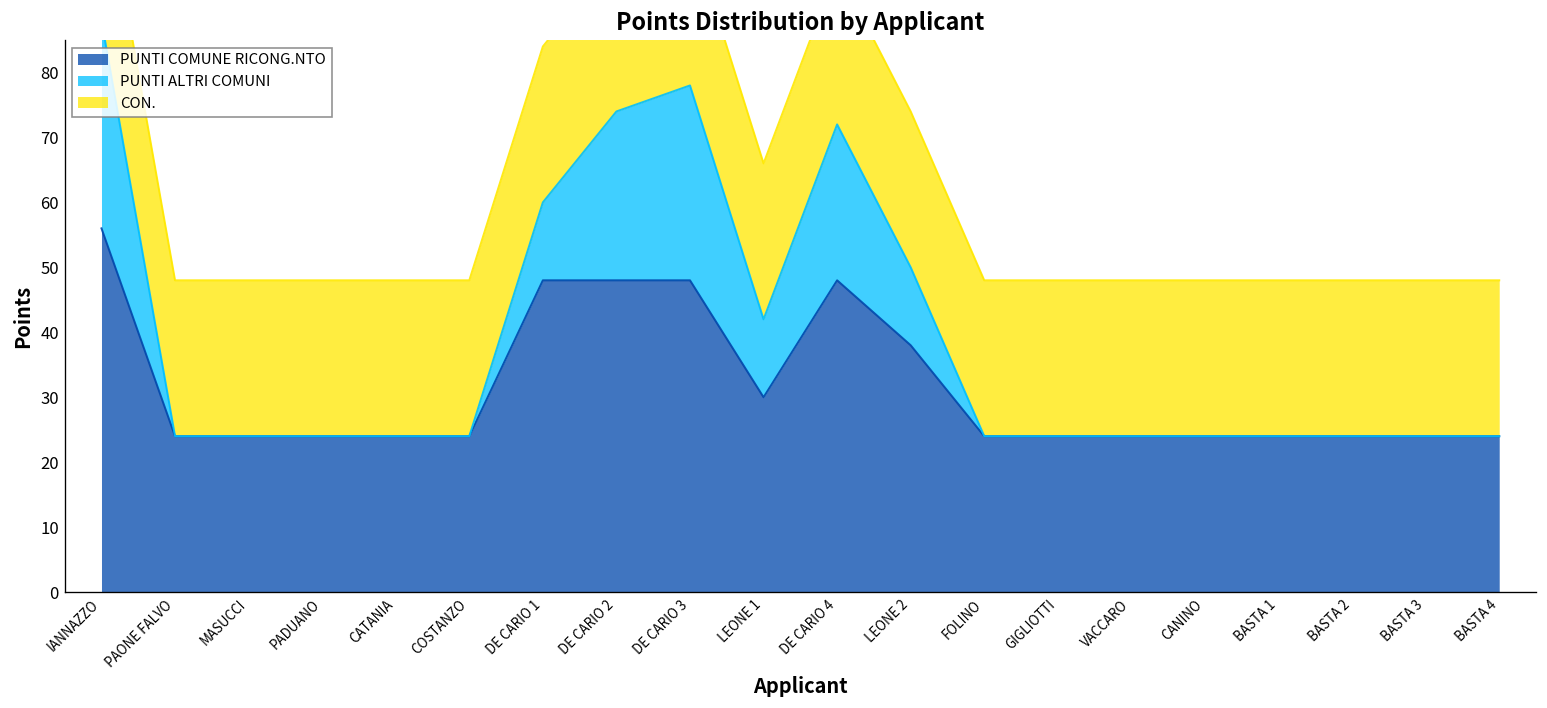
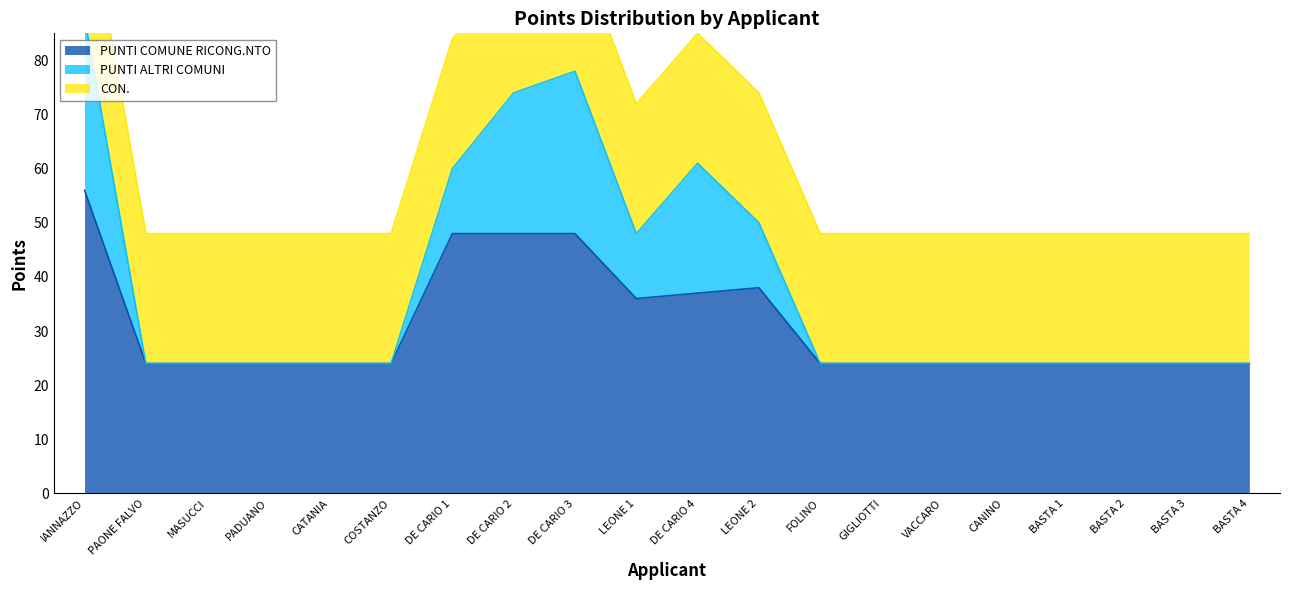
PUNTI COMUNE RICONG.NTO, LEONE 1: 30 -> 36
PUNTI COMUNE RICONG.NTO, DE CARIO 4: 48 -> 37
